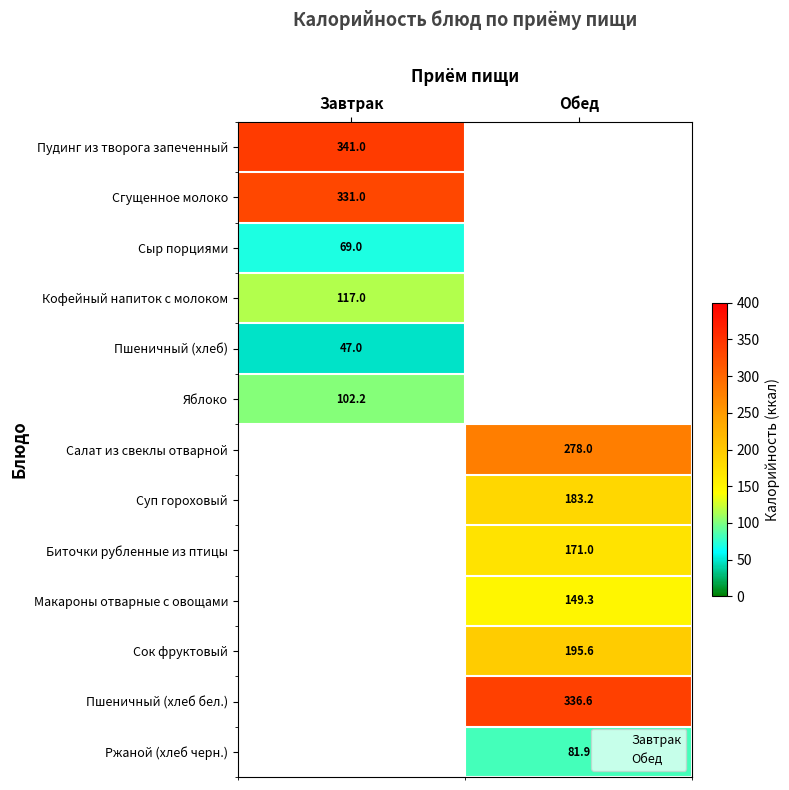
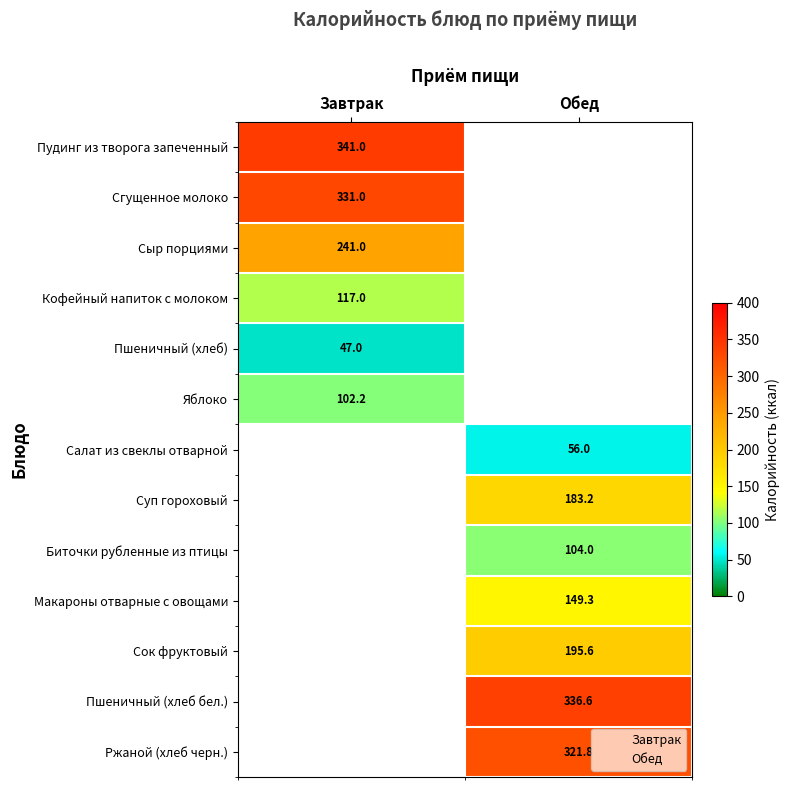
Сыр порциями, Завтрак: 69.0 -> 241.0
Салат из свеклы отварной, Обед: 278.0 -> 56.0
Биточки рубленные из птицы, Обед: 171.0 -> 104.0
Ржаной (хлеб черн.), Обед: 81.9 -> 321.8
